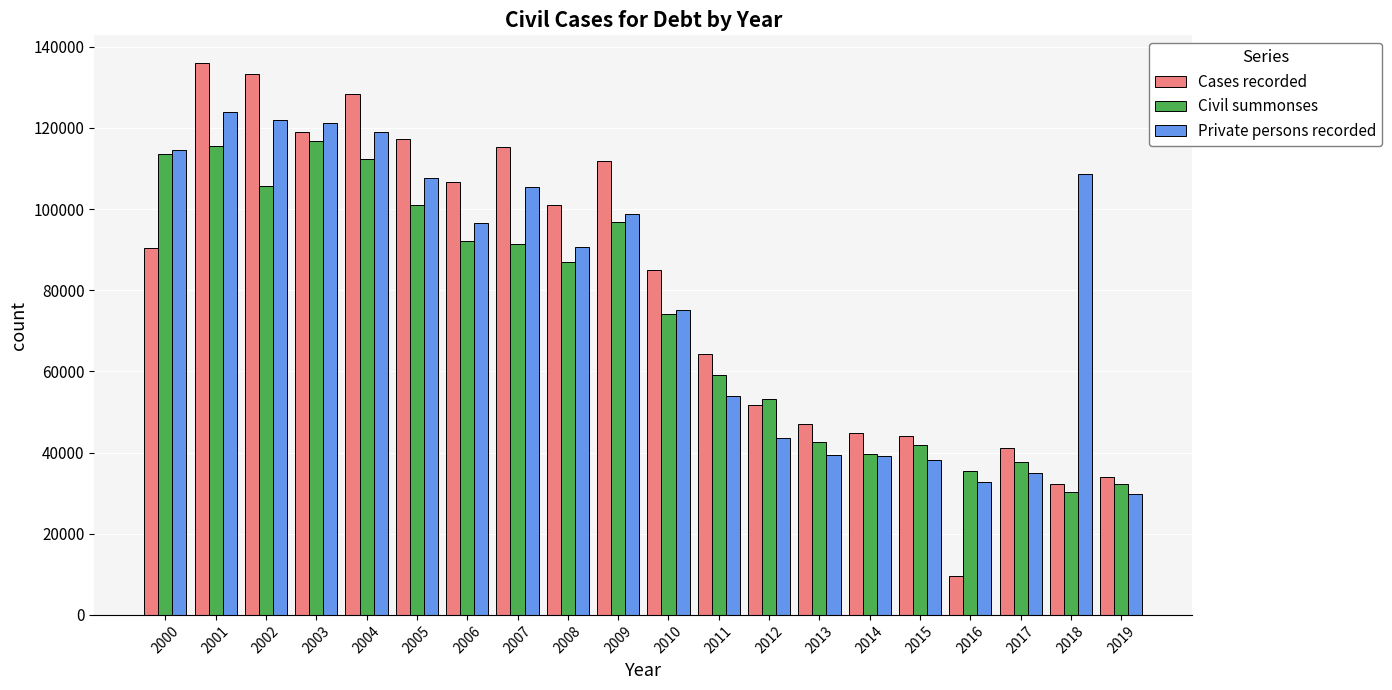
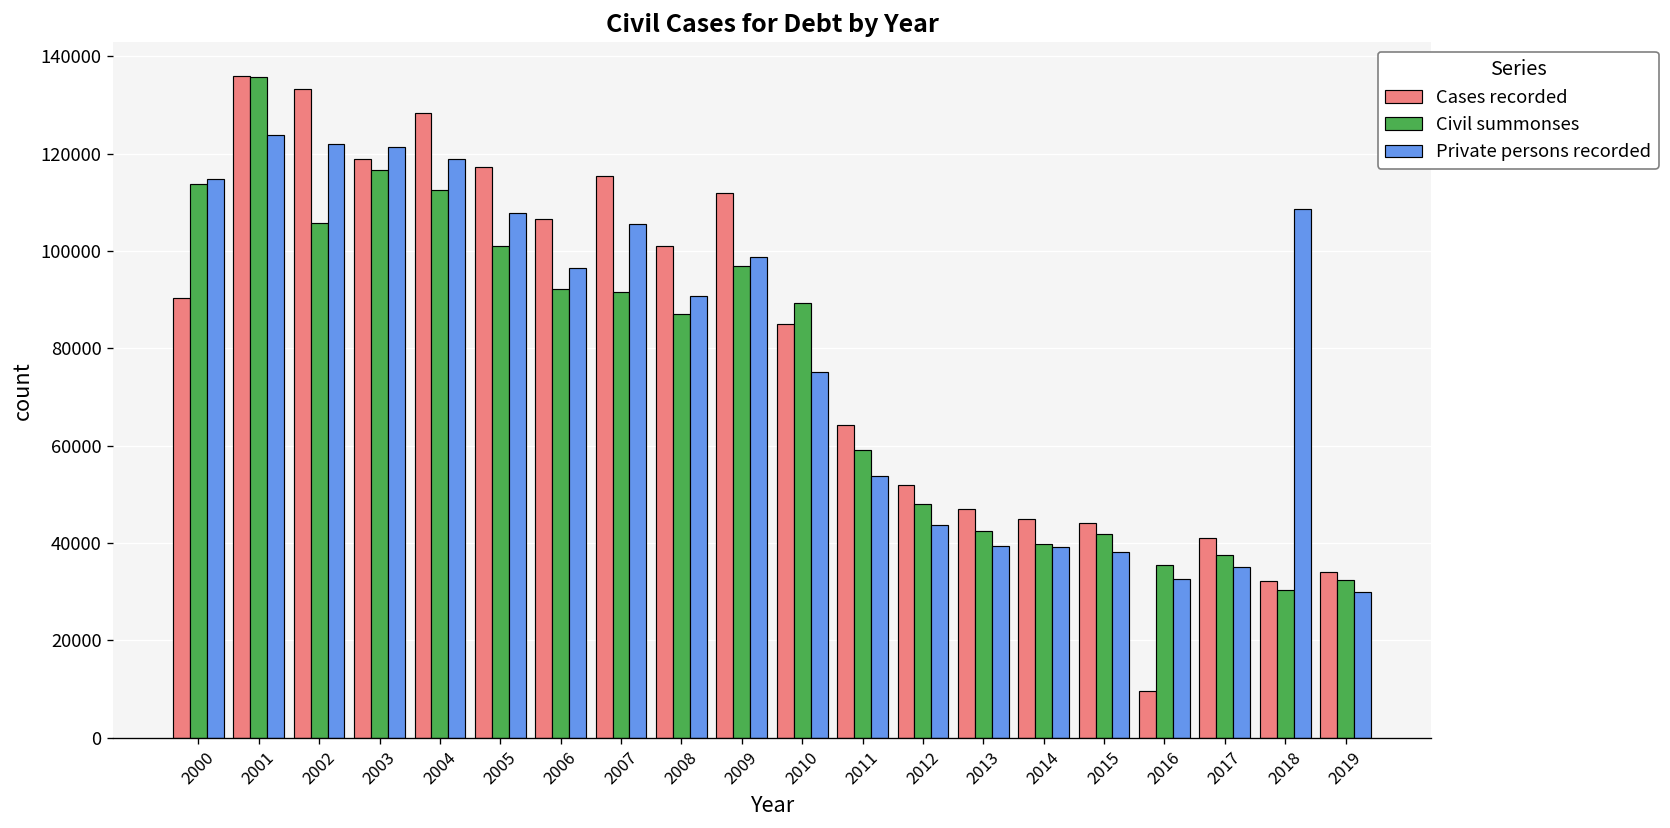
Civil summonses, 2001: 116000 -> 136000
Civil summonses, 2010: 74000 -> 89000
Civil summonses, 2012: 53000 -> 48000
